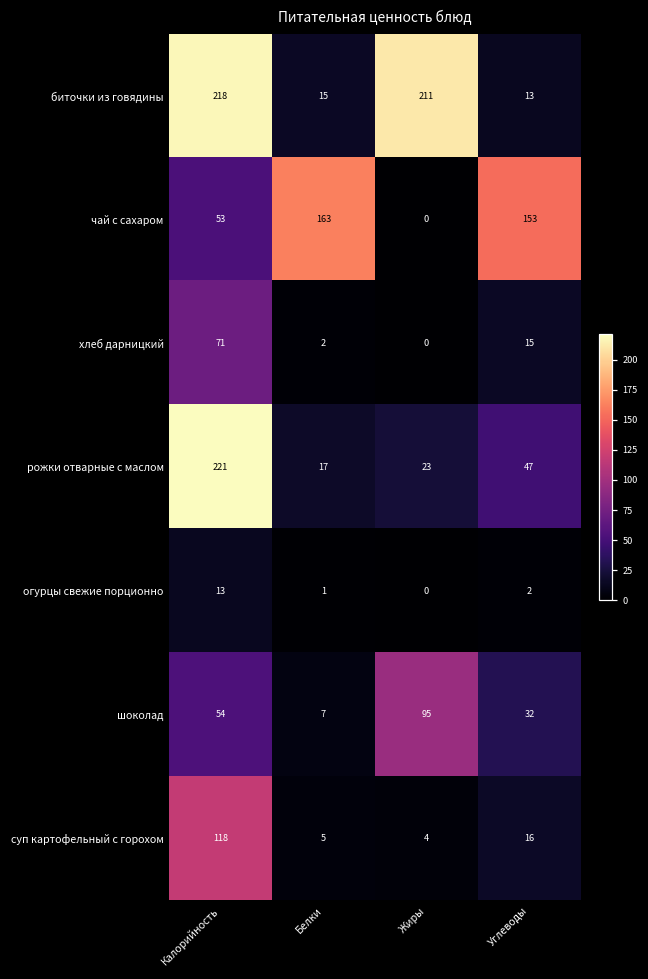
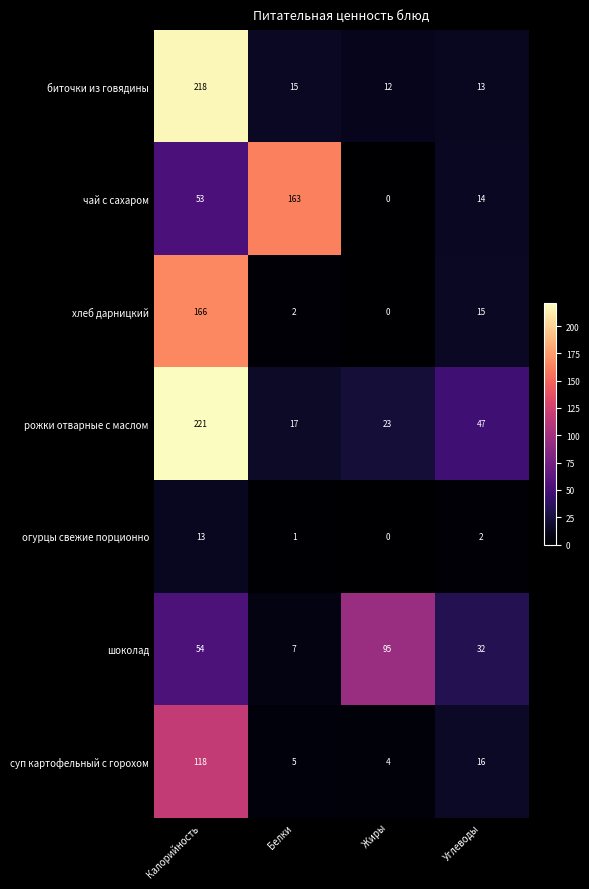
биточки из говядины, Жиры: 211 -> 12
чай с сахаром, Углеводы: 153 -> 14
хлеб дарницкий, Калорийность: 71 -> 166
